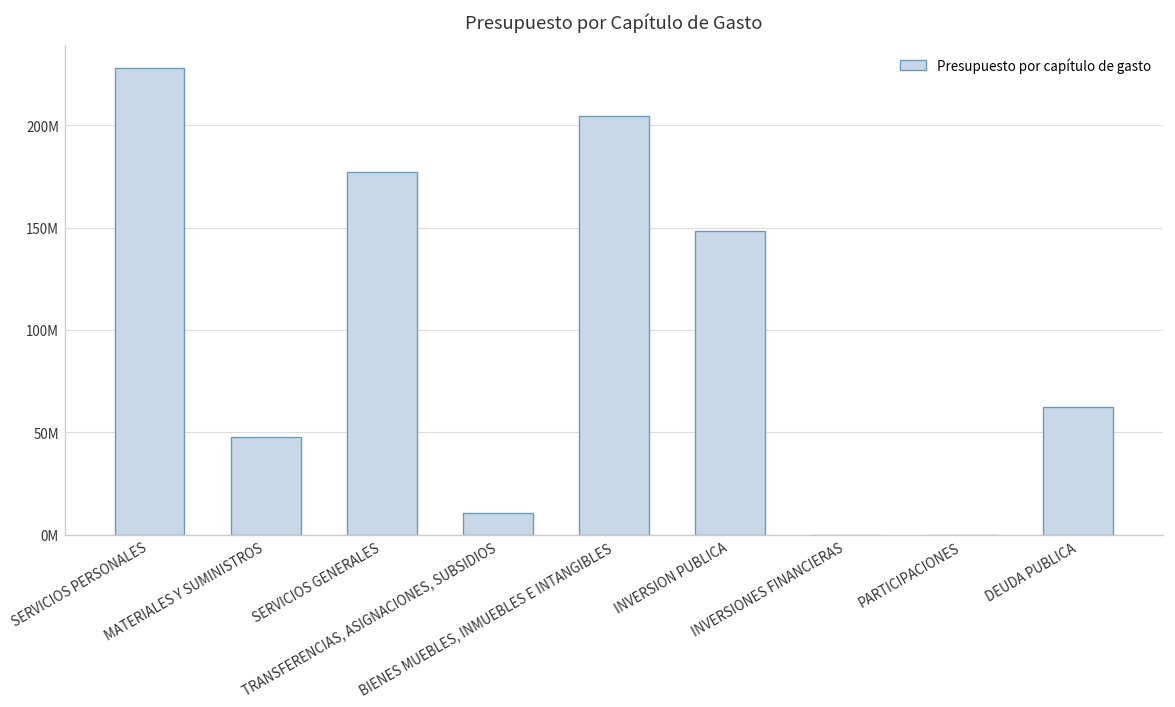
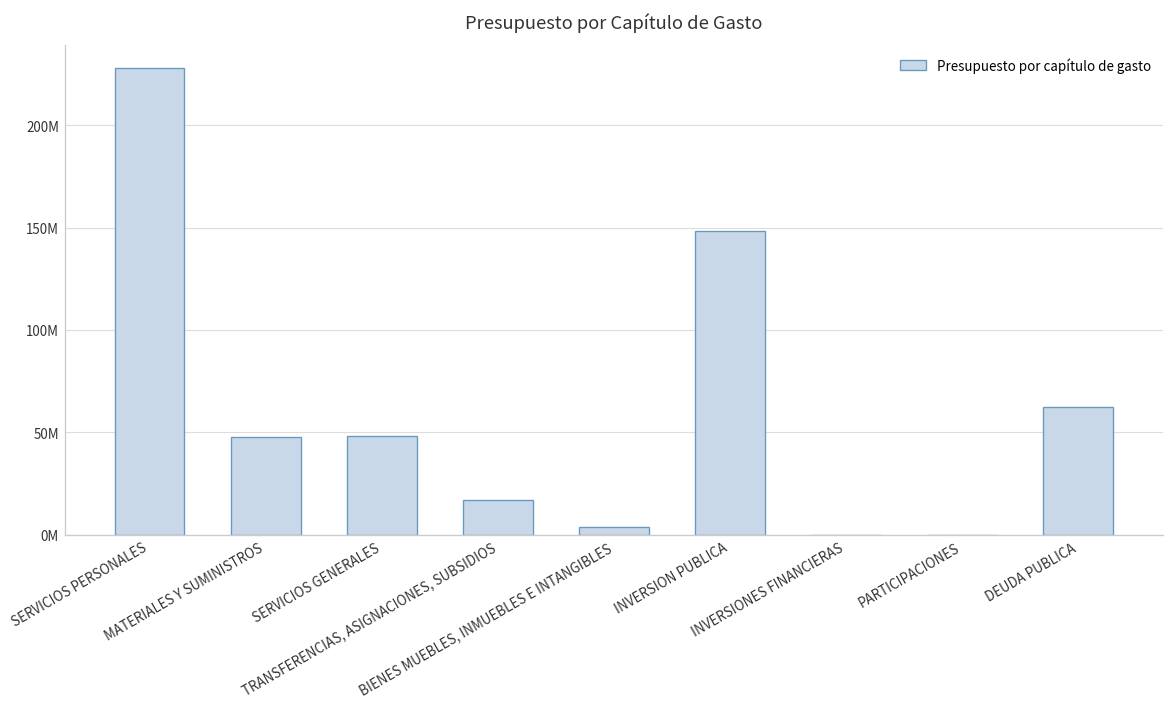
SERVICIOS GENERALES: 177000000 -> 48000000
TRANSFERENCIAS, ASIGNACIONES, SUBSIDIOS: 11000000 -> 17000000
BIENES MUEBLES, INMUEBLES E INTANGIBLES: 204000000 -> 3000000
